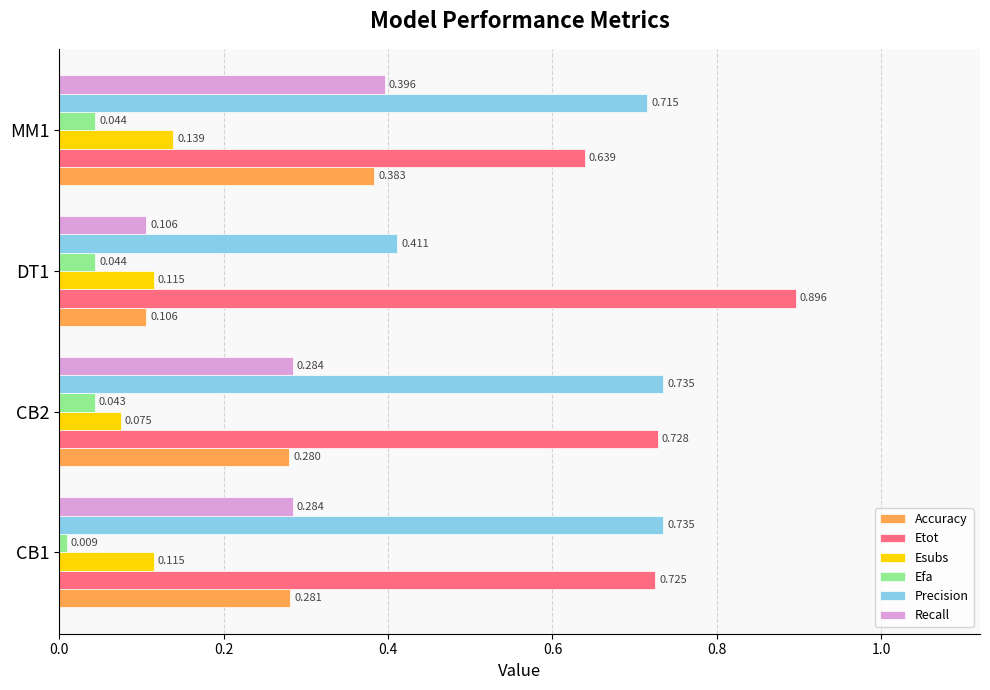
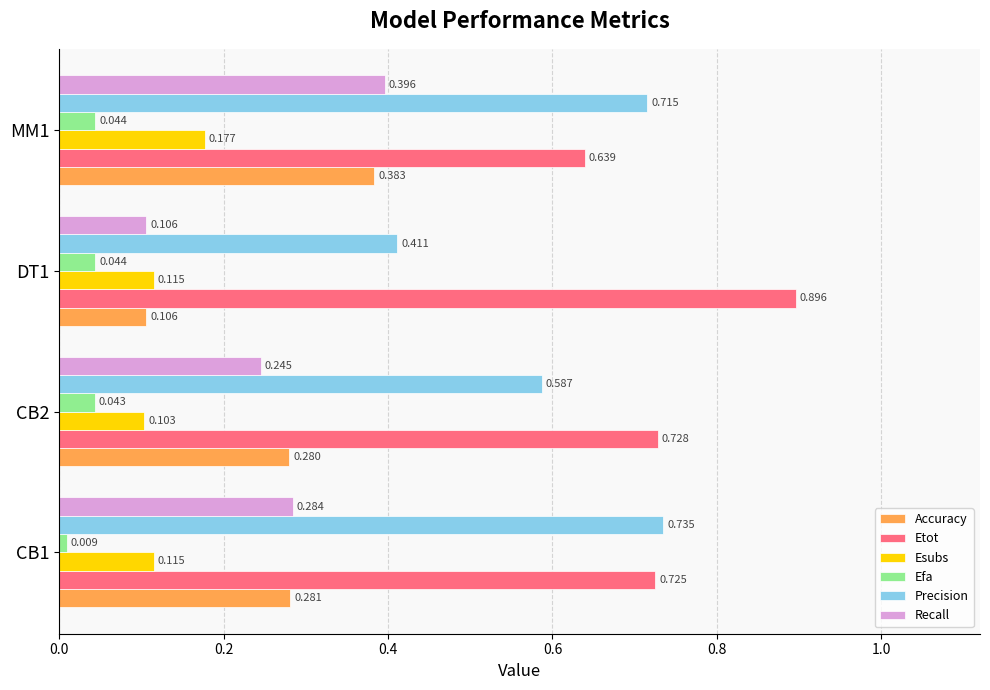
Esubs, MM1: 0.139 -> 0.177
Recall, CB2: 0.284 -> 0.245
Precision, CB2: 0.735 -> 0.587
Esubs, CB2: 0.075 -> 0.103
